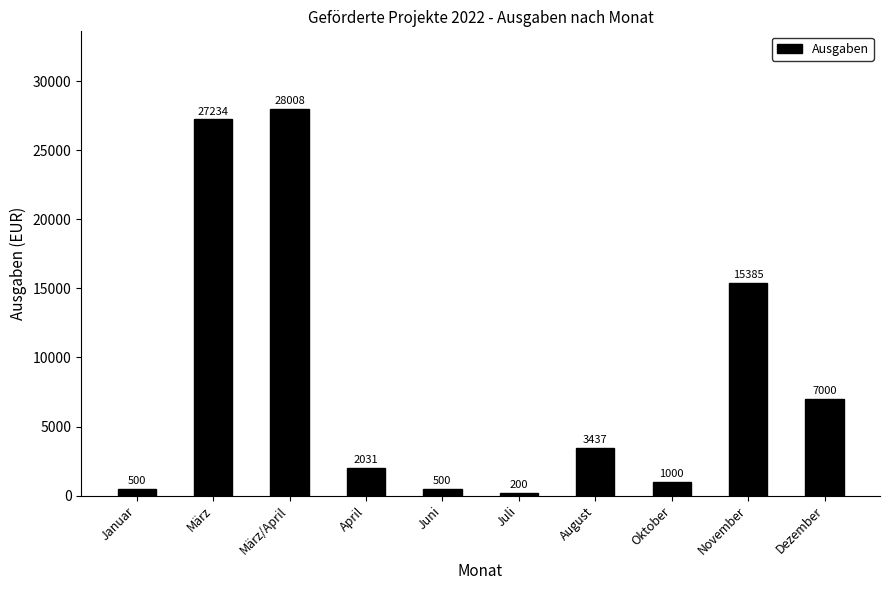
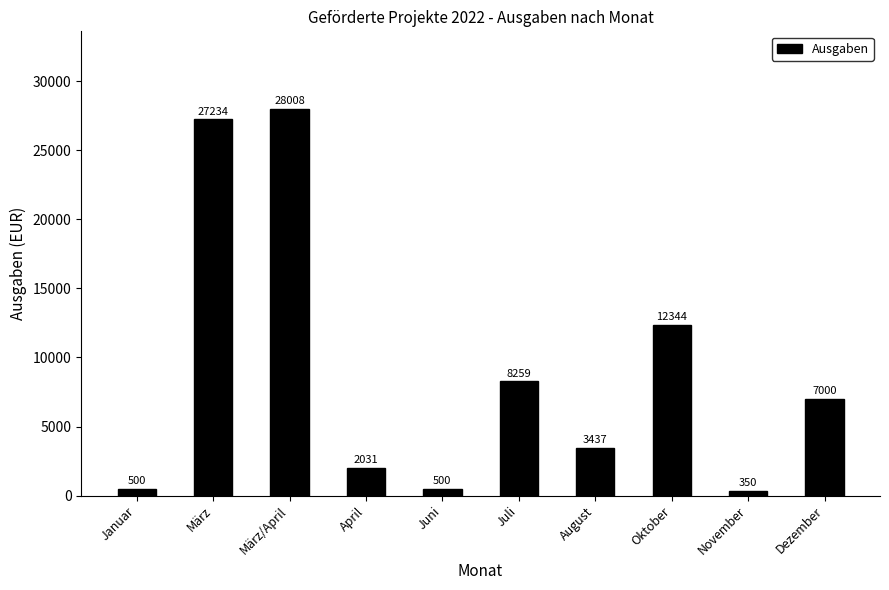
Juli: 200 -> 8259
Oktober: 1000 -> 12344
November: 15385 -> 350
